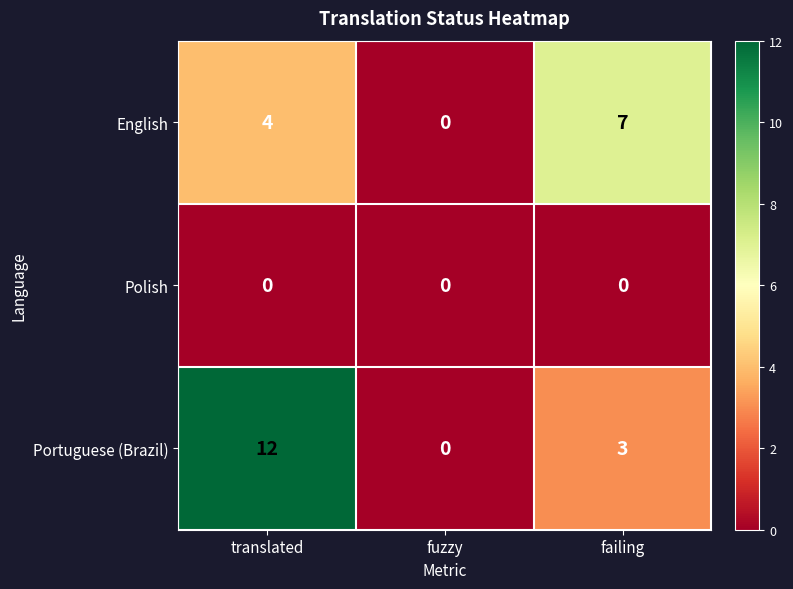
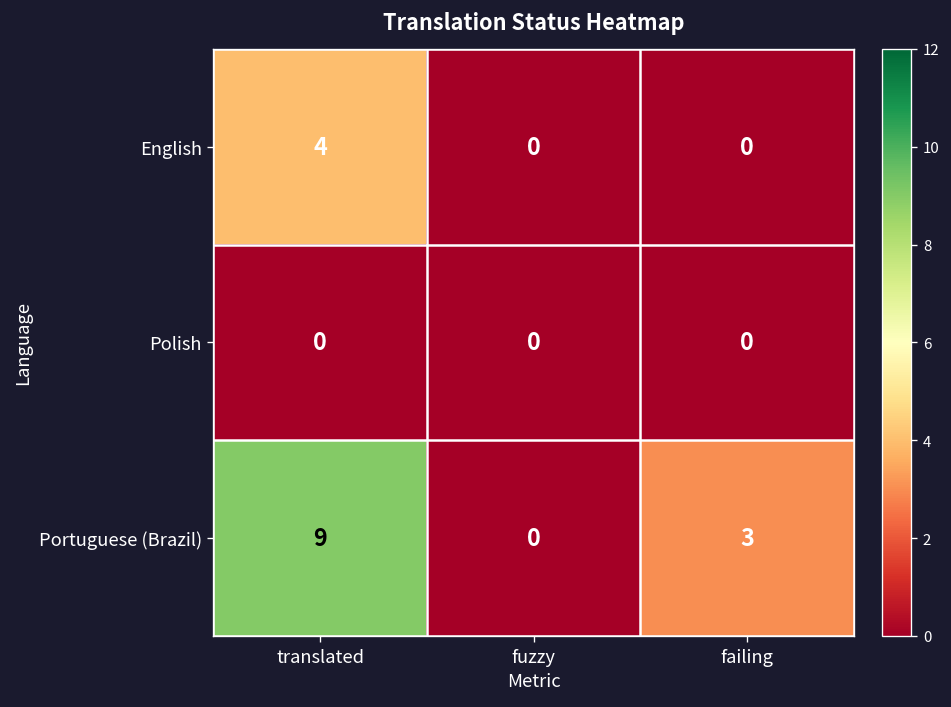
English, failing: 7 -> 0
Portuguese (Brazil), translated: 12 -> 9
